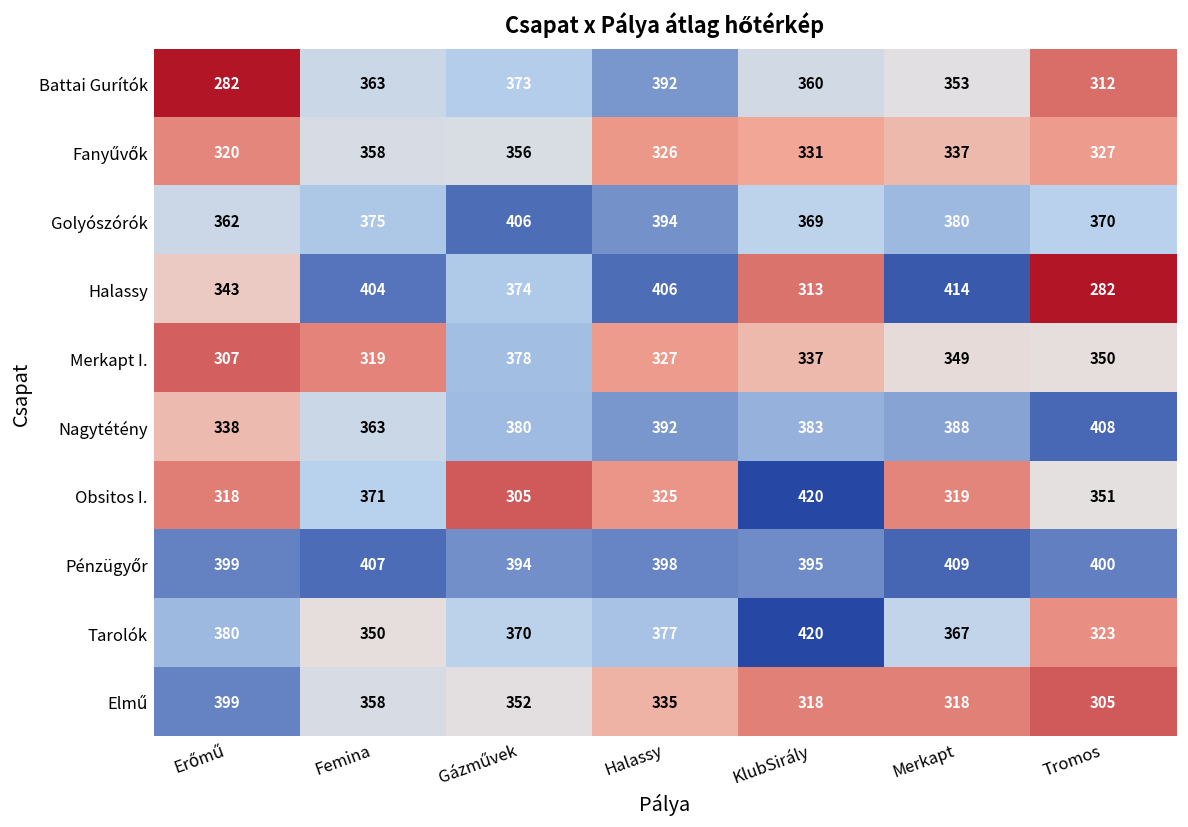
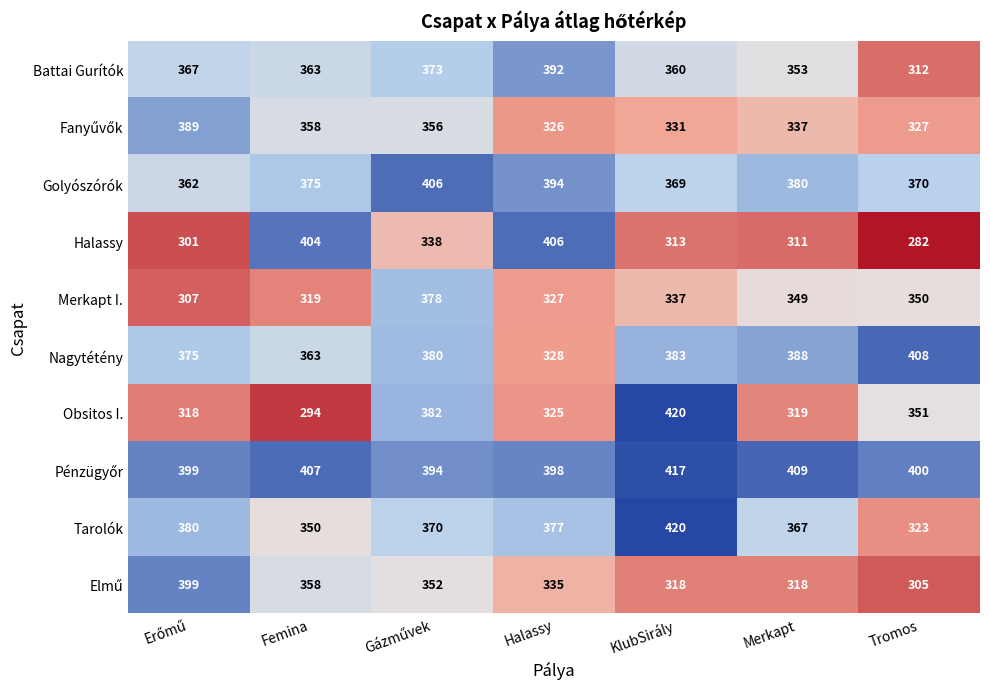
Battai Gurítók, Erőmű: 282 -> 367
Fanyűvők, Erőmű: 320 -> 389
Halassy, Erőmű: 343 -> 301
Halassy, Gázművek: 374 -> 338
Halassy, Merkapt: 414 -> 311
Nagytétény, Erőmű: 338 -> 375
Nagytétény, Halassy: 392 -> 328
Obsitos I., Femina: 371 -> 294
Obsitos I., Gázművek: 305 -> 382
Pénzügyőr, KlubSirály: 395 -> 417
